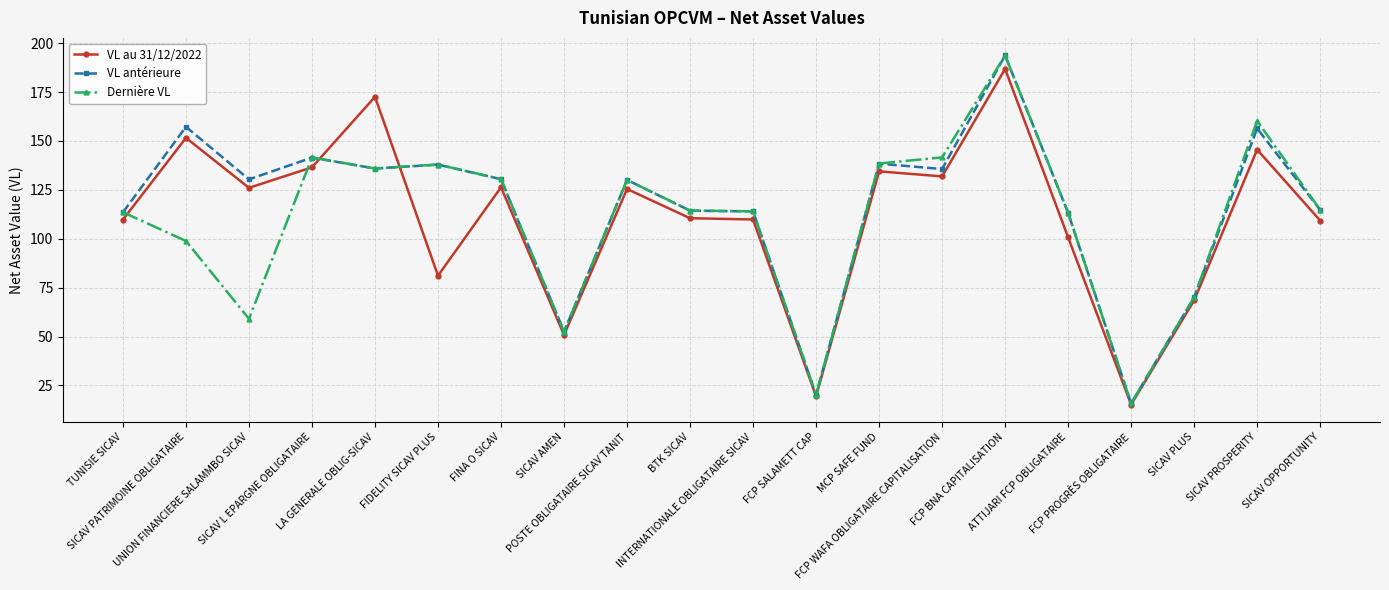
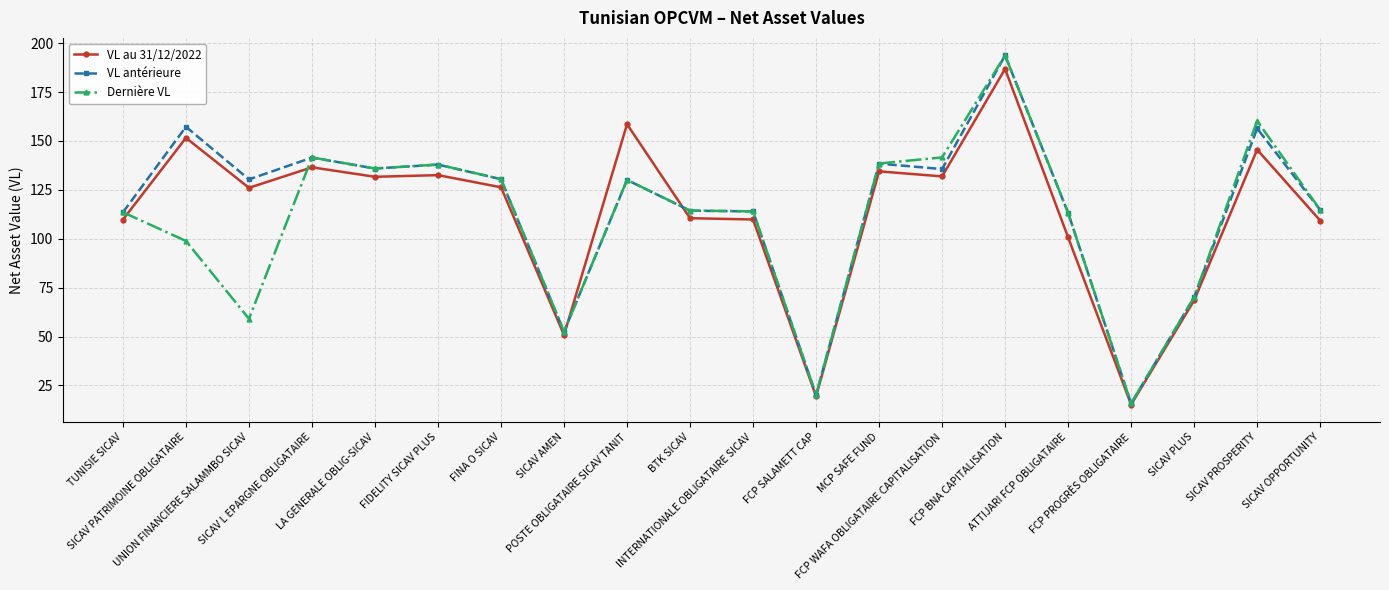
VL au 31/12/2022, LA GENERALE OBLIG-SICAV: 173 -> 132
VL au 31/12/2022, FIDELITY SICAV PLUS: 81 -> 133
VL au 31/12/2022, POSTE OBLIGATAIRE SICAV TANIT: 125 -> 159
